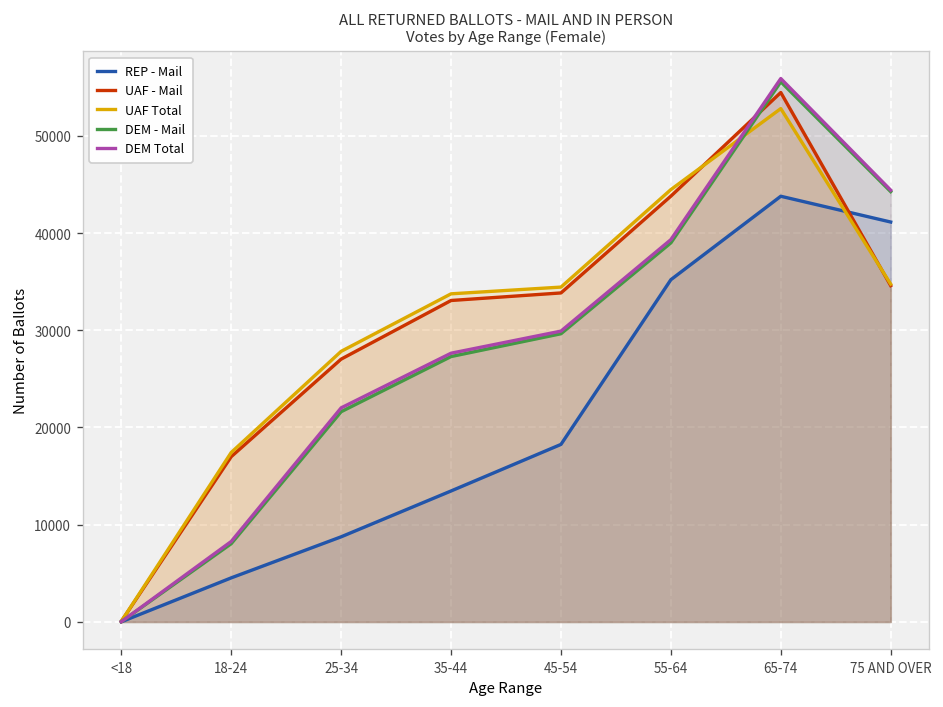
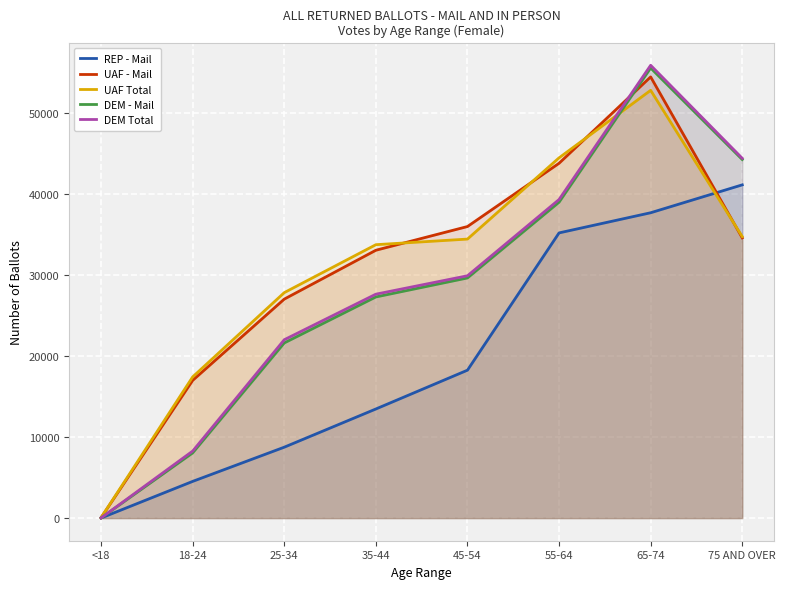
UAF - Mail, 45-54: 34000 -> 36000
REP - Mail, 65-74: 44000 -> 38000
